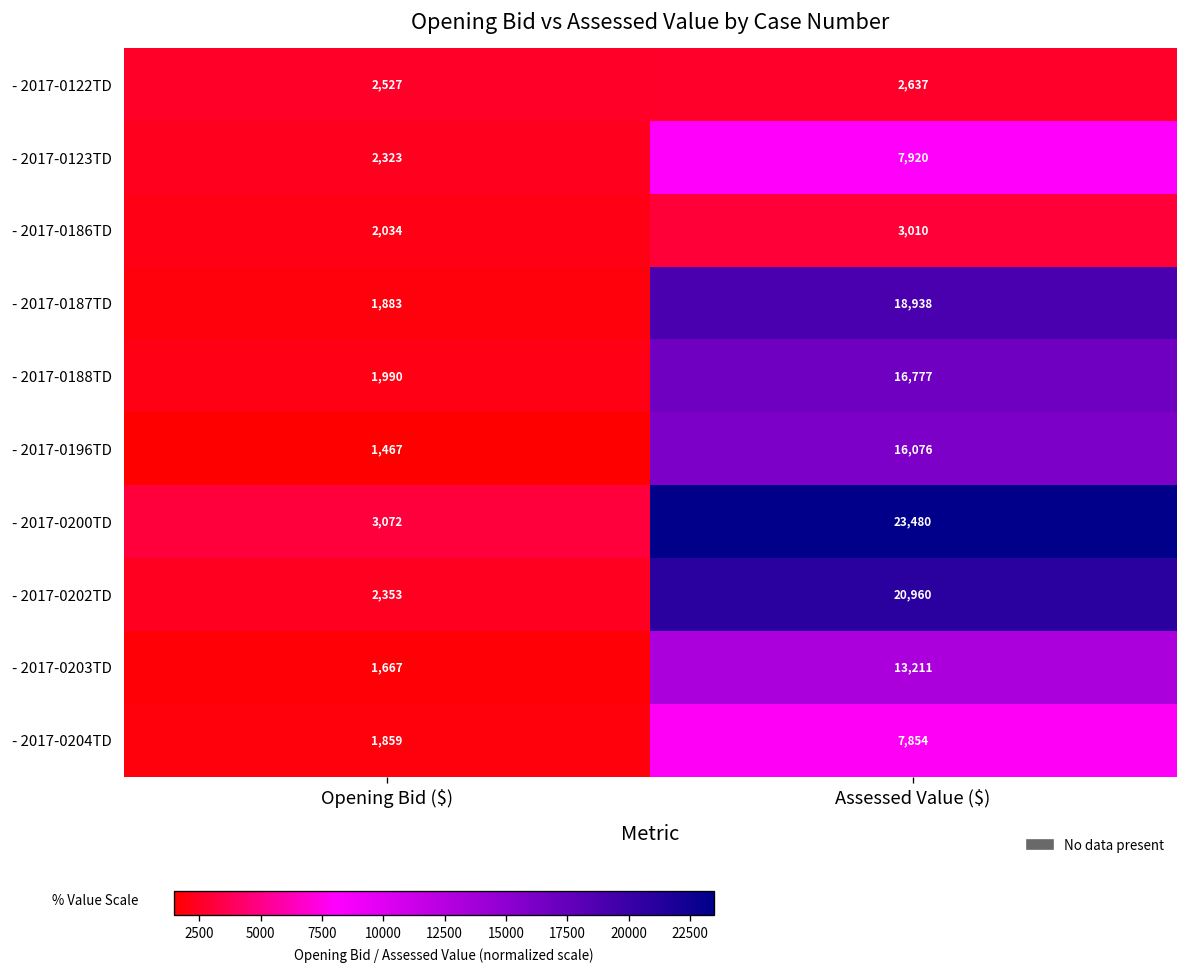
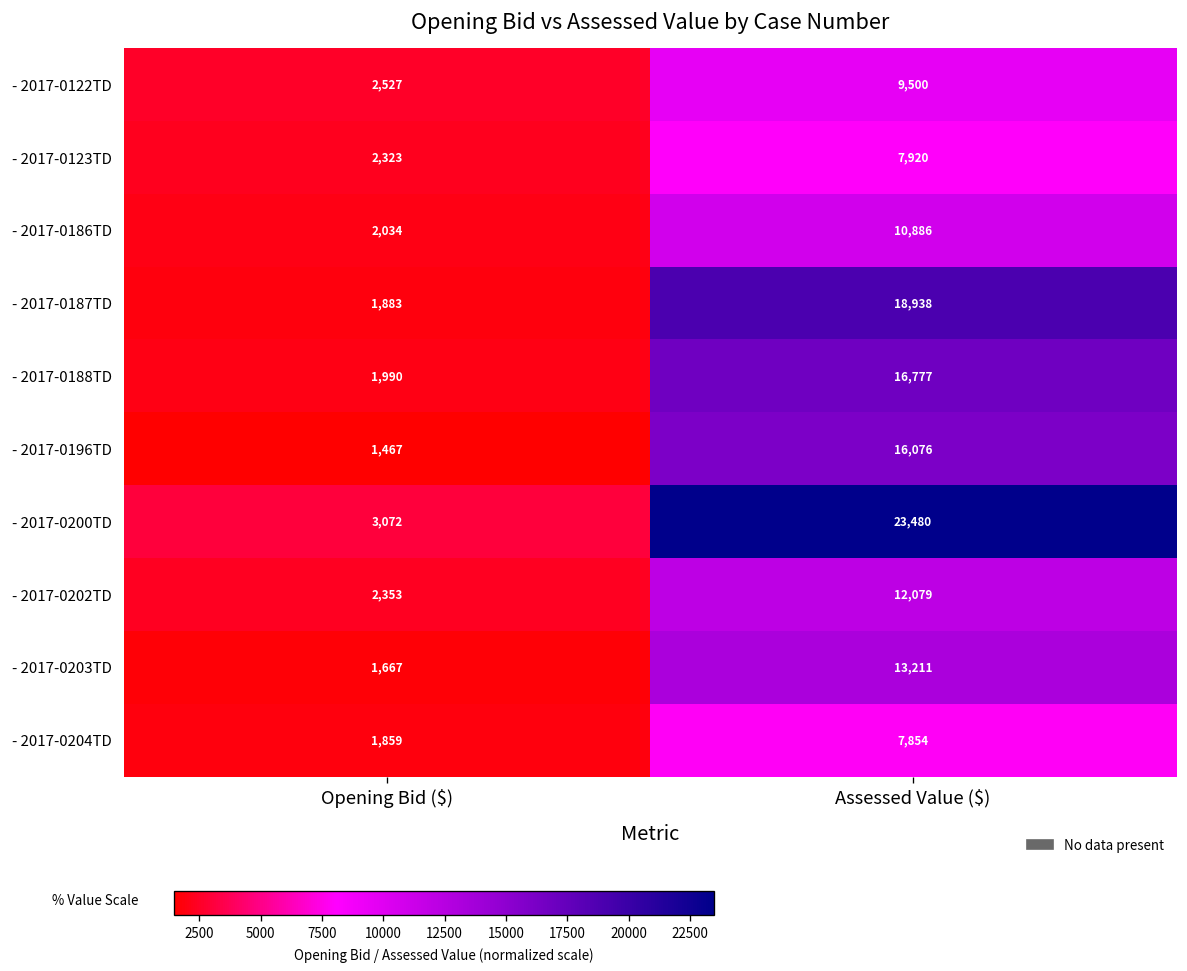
- 2017-0122TD, Assessed Value ($): 2,637 -> 9,500
- 2017-0186TD, Assessed Value ($): 3,010 -> 10,886
- 2017-0202TD, Assessed Value ($): 20,960 -> 12,079
